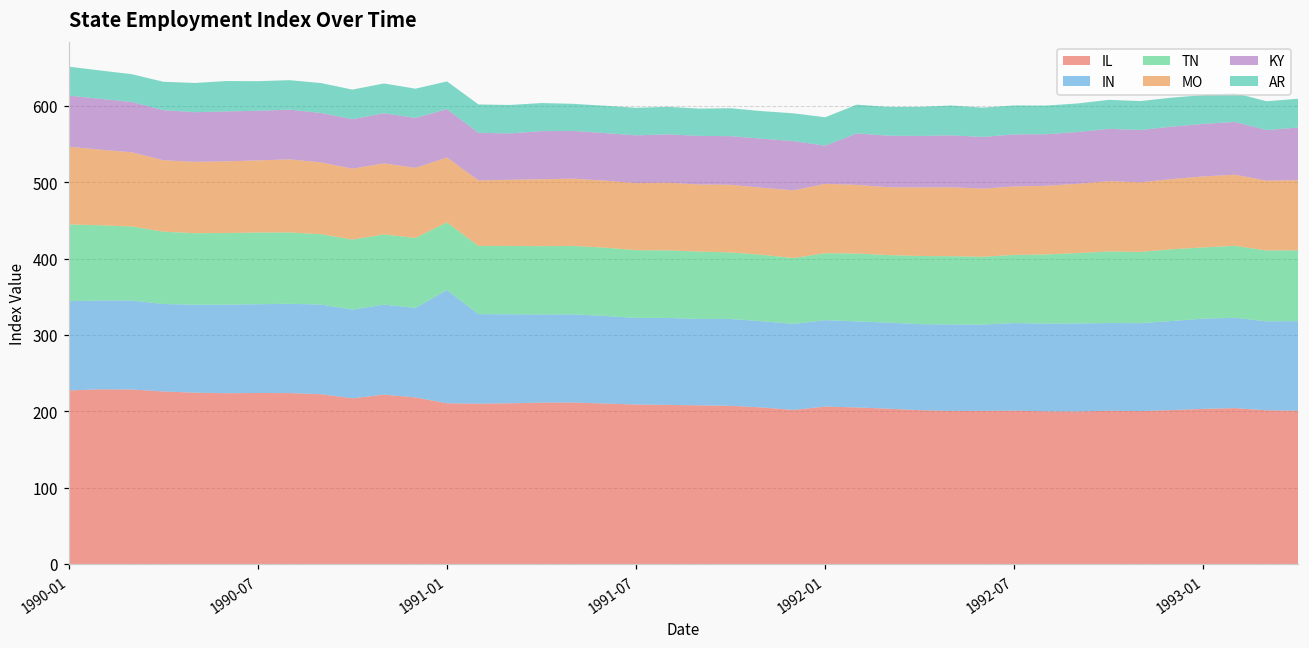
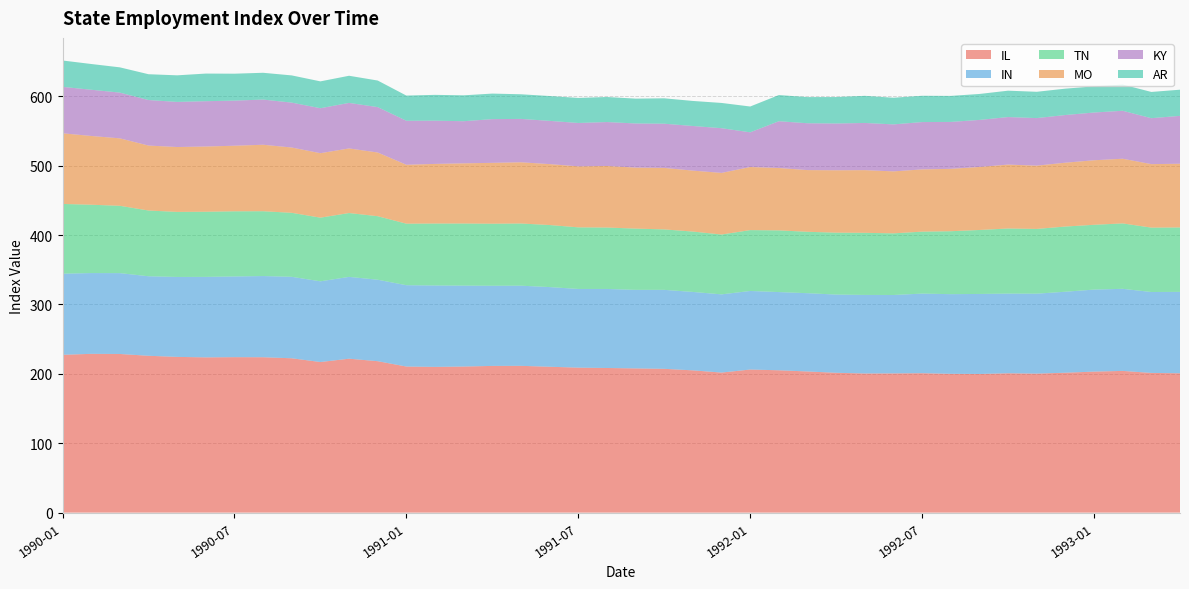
IN, 1991-01: 150 -> 120
